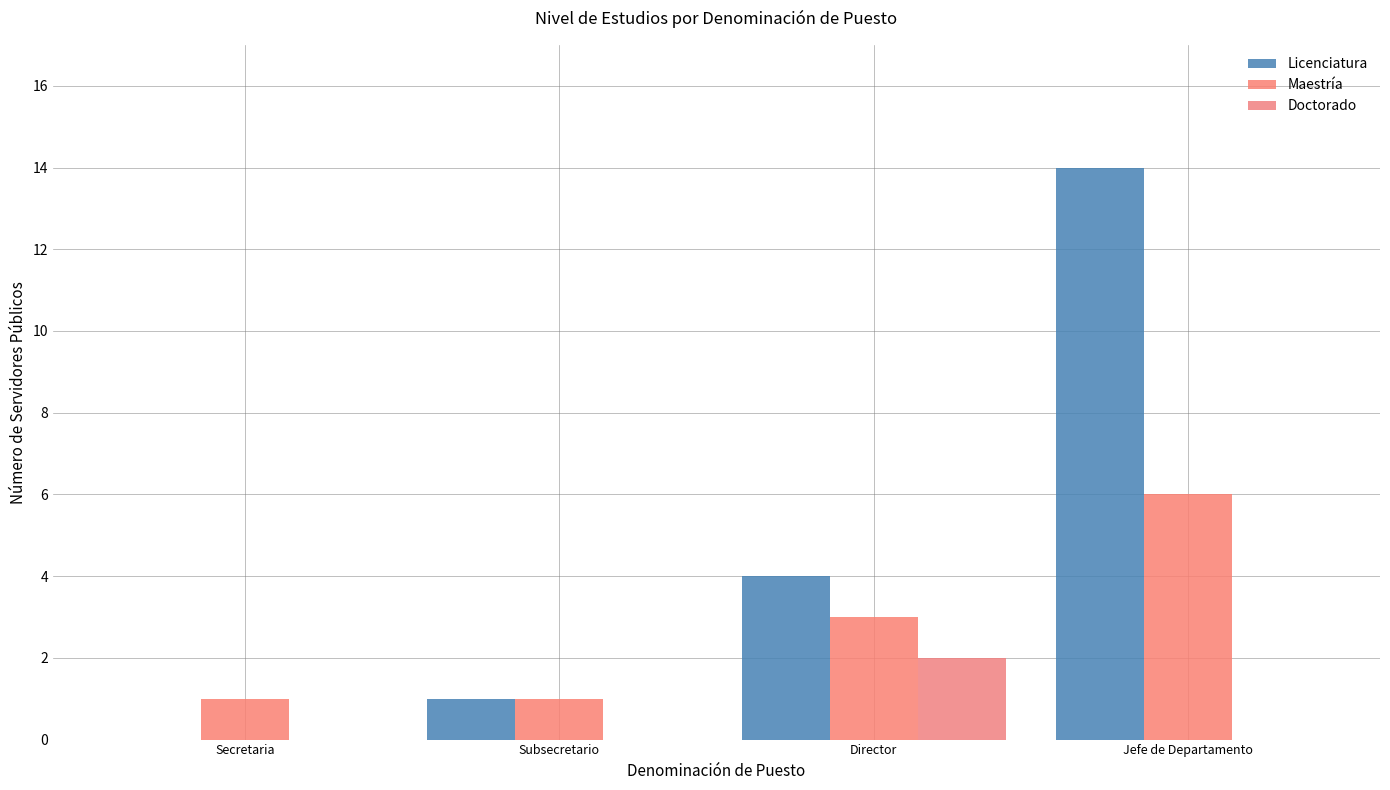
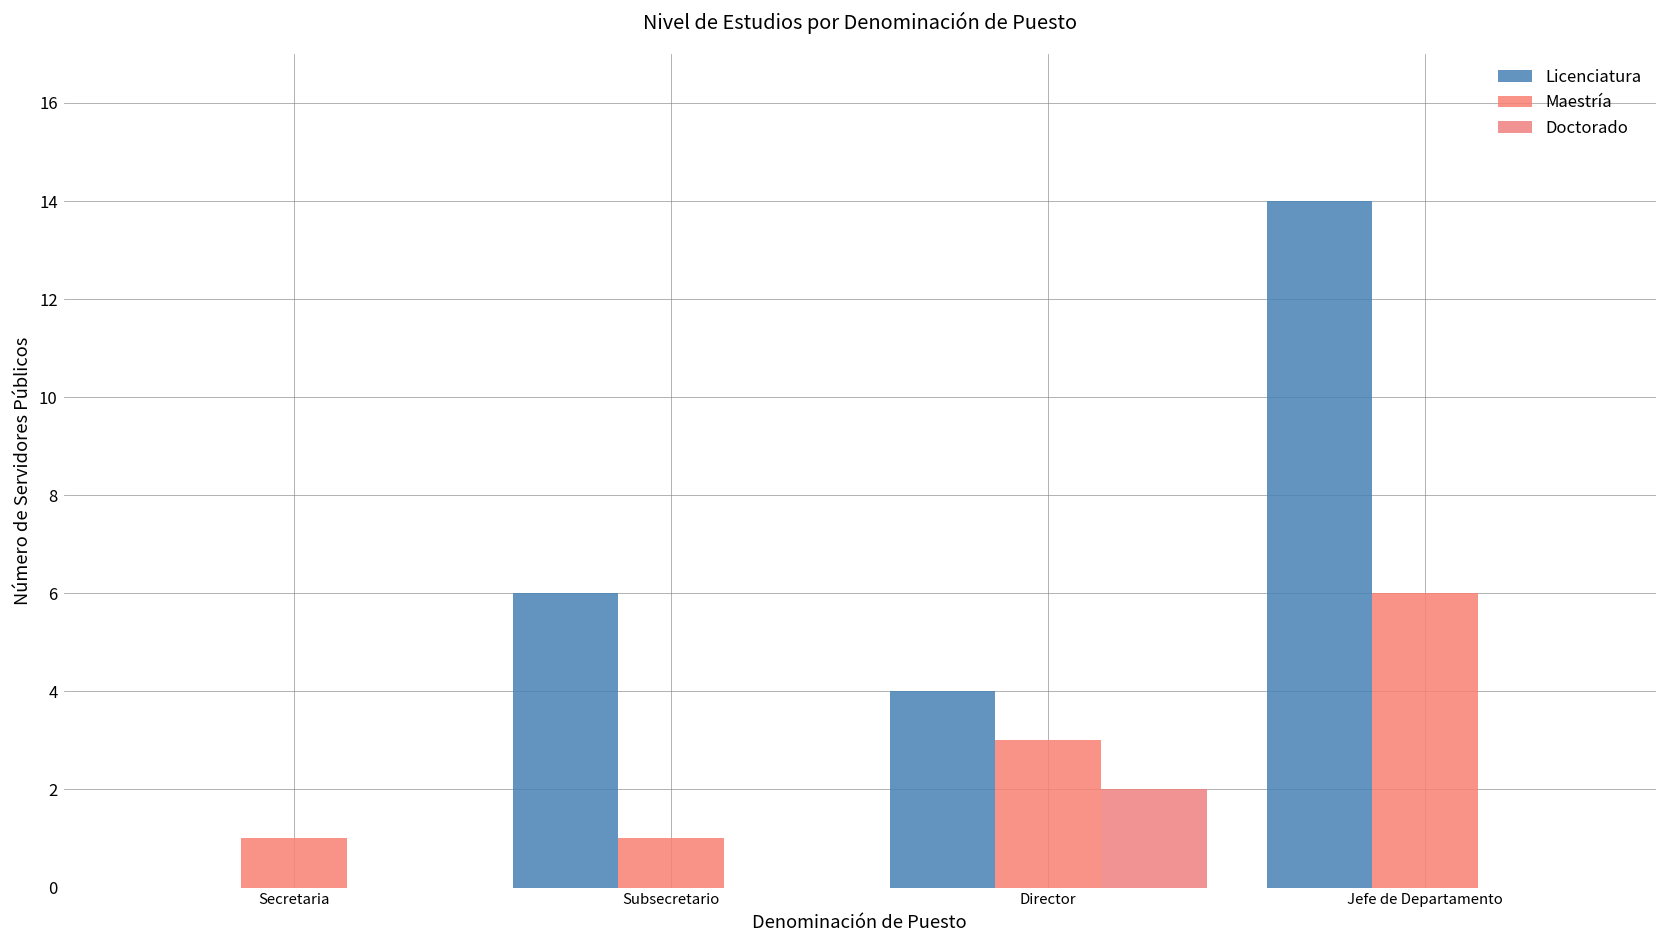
Licenciatura, Subsecretario: 1 -> 6
